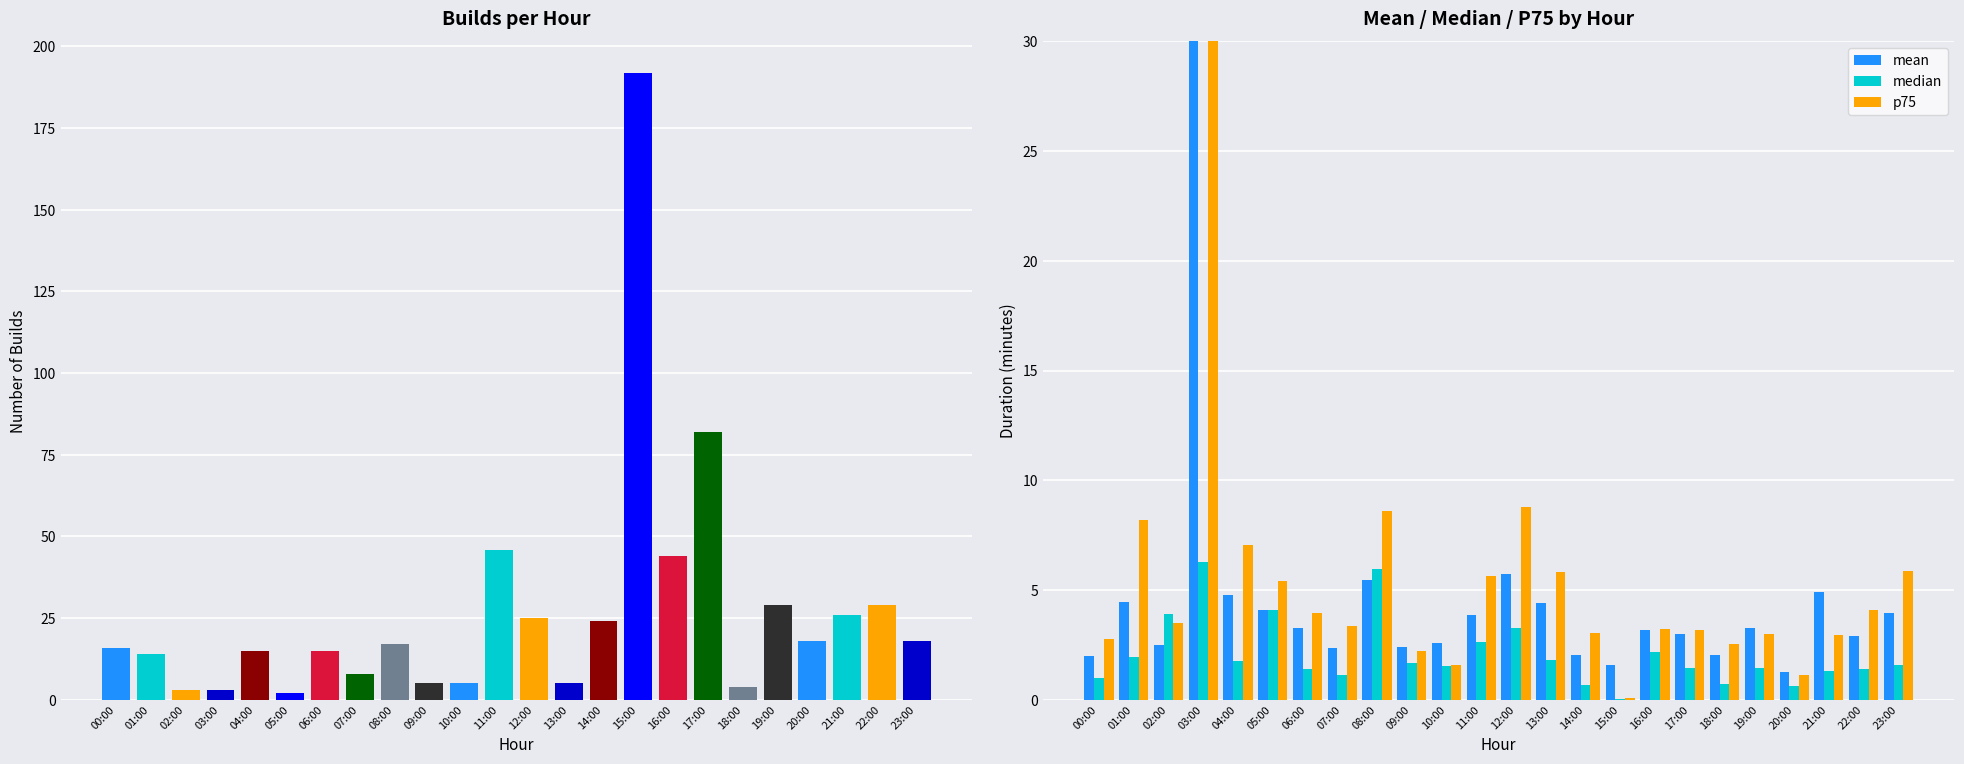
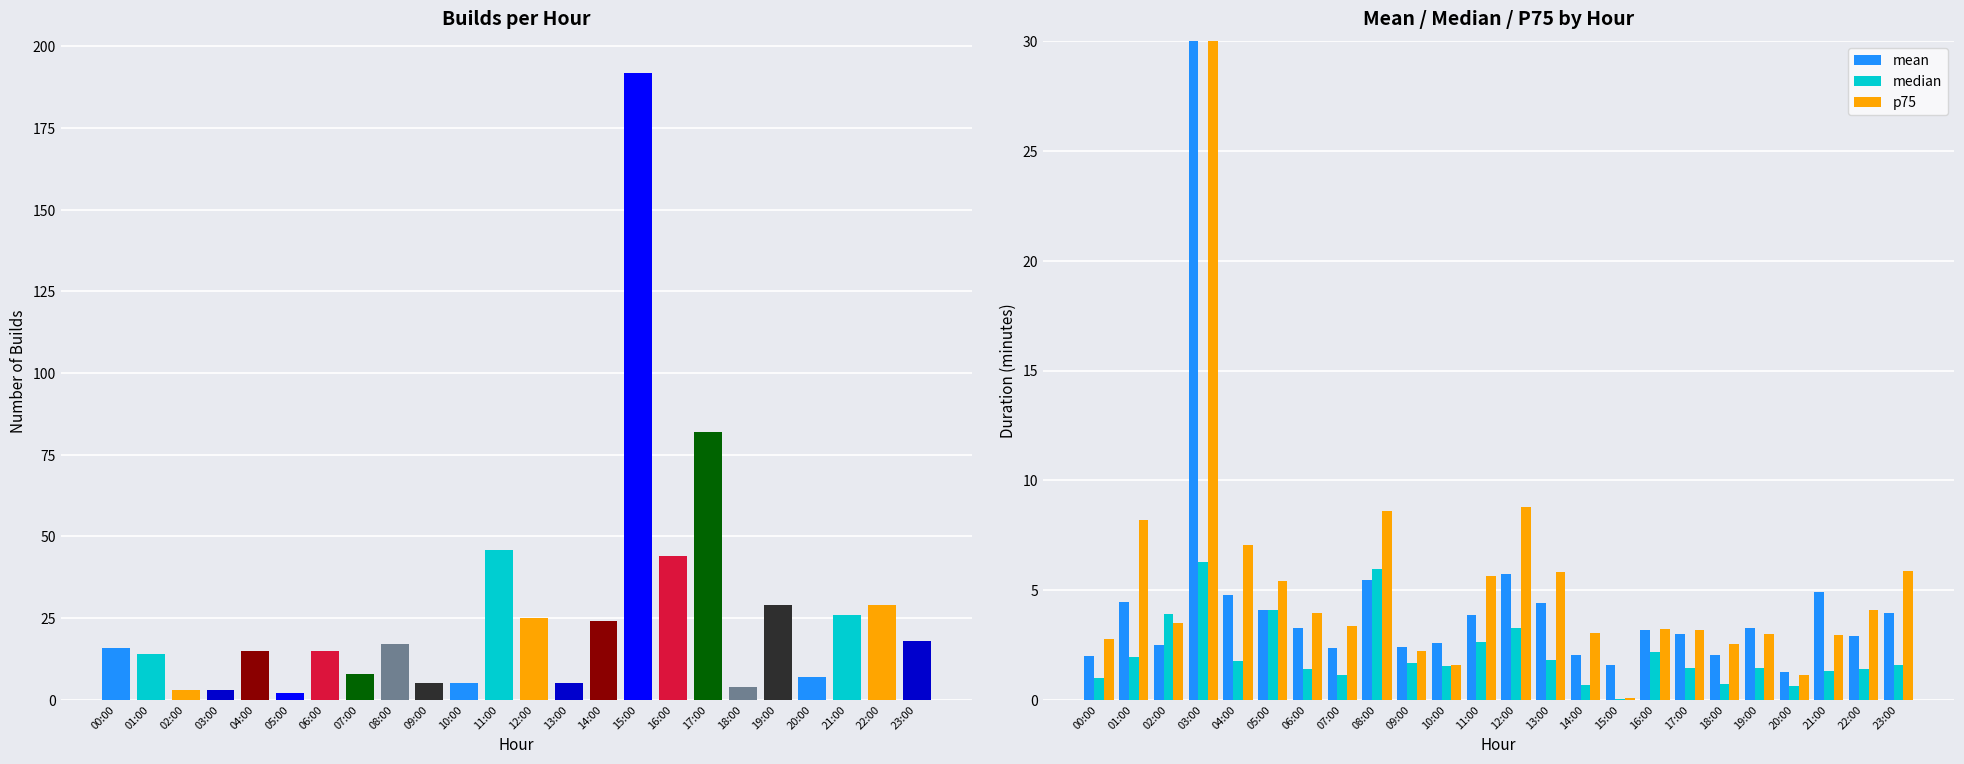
Builds per Hour, 20:00: 18 -> 7
